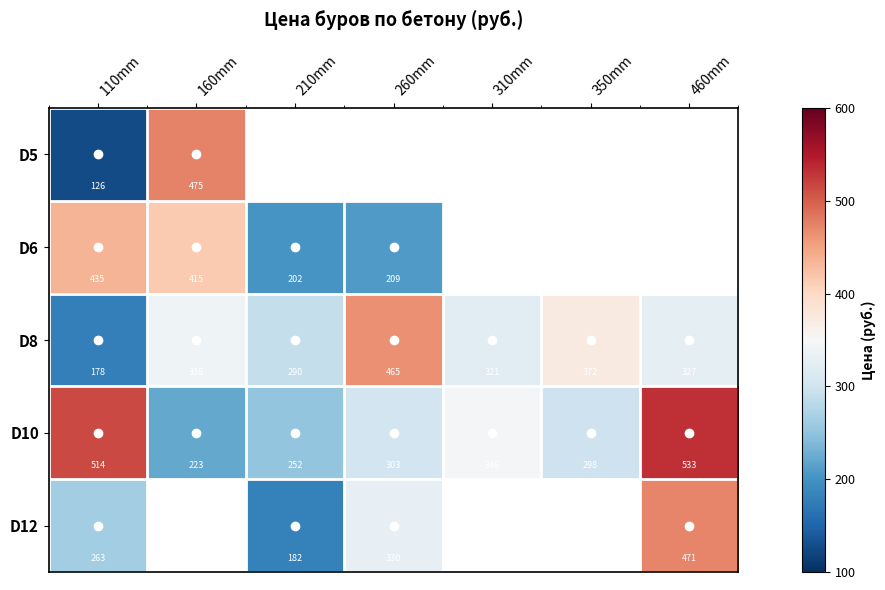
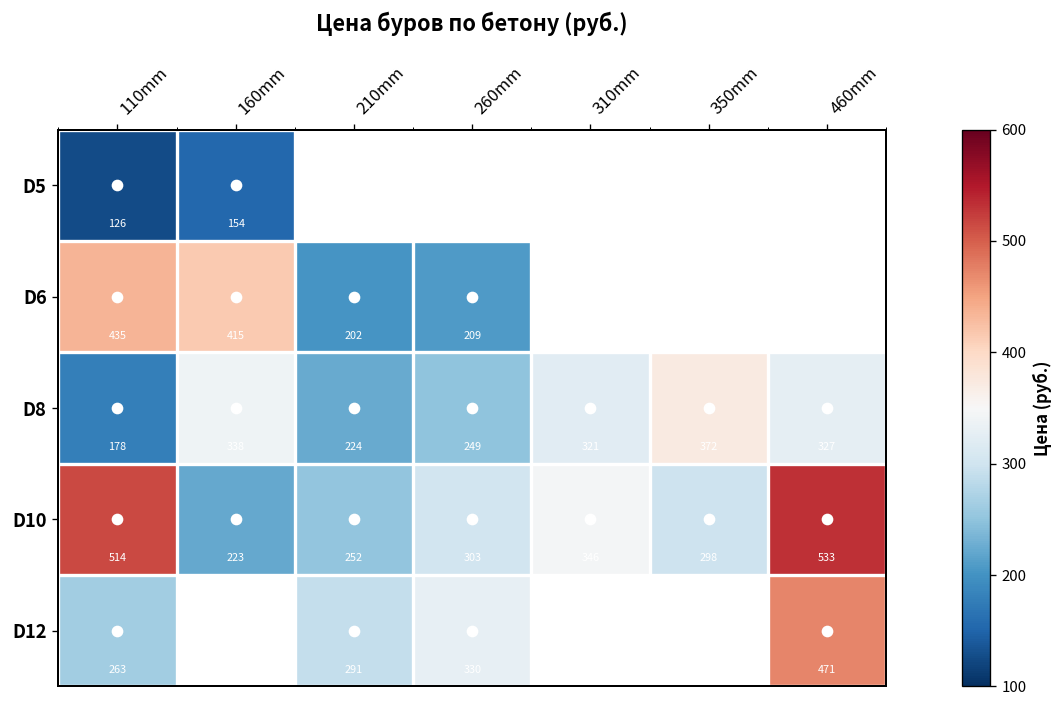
D5, 160mm: 475 -> 154
D8, 210mm: 290 -> 224
D8, 260mm: 465 -> 249
D12, 210mm: 182 -> 291
